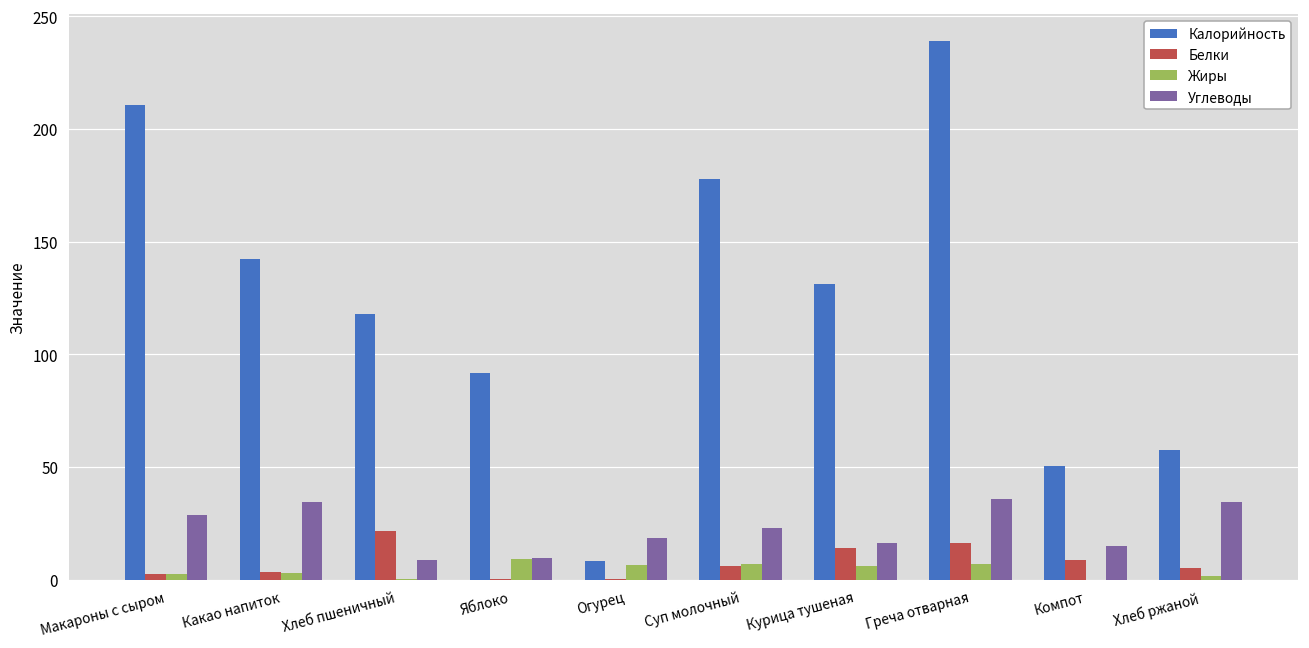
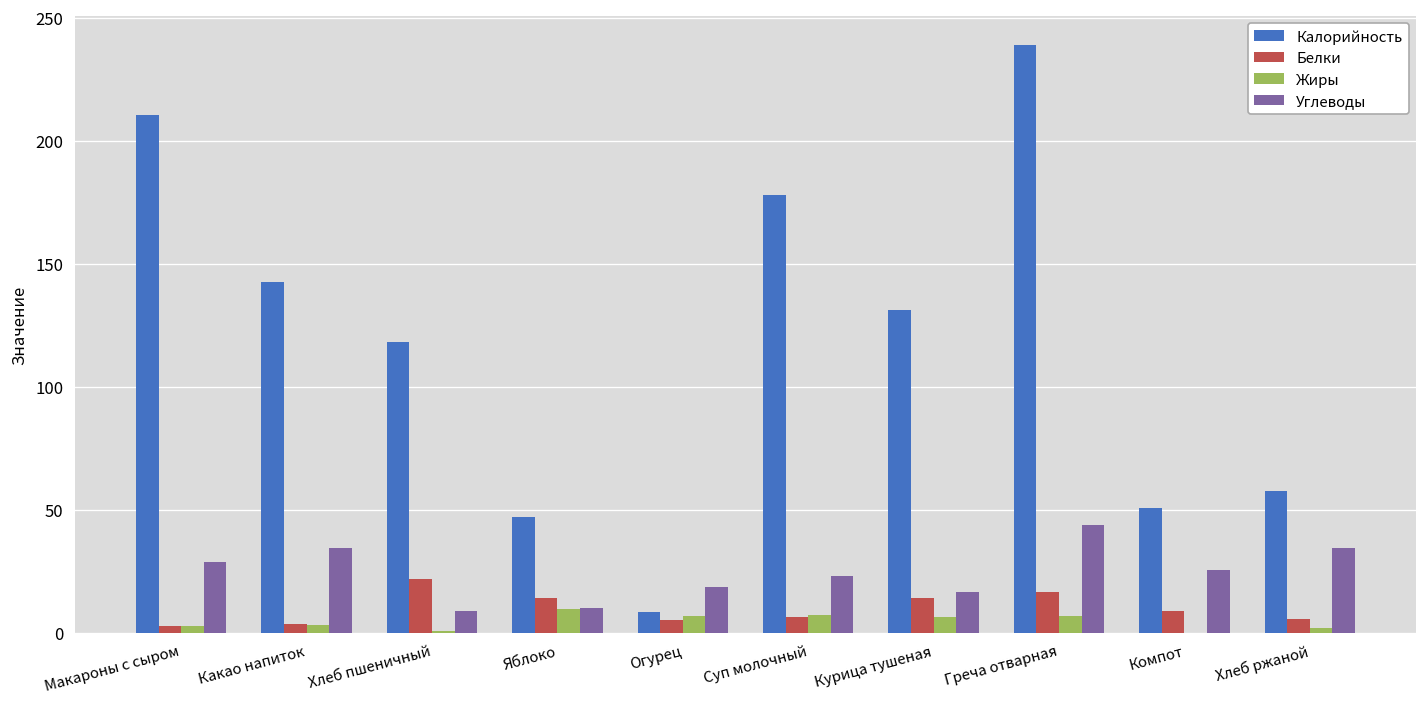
Калорийность, Яблоко: 92 -> 47
Белки, Яблоко: 0 -> 14
Белки, Огурец: 0 -> 5
Углеводы, Греча отварная: 36 -> 44
Углеводы, Компот: 15 -> 26
